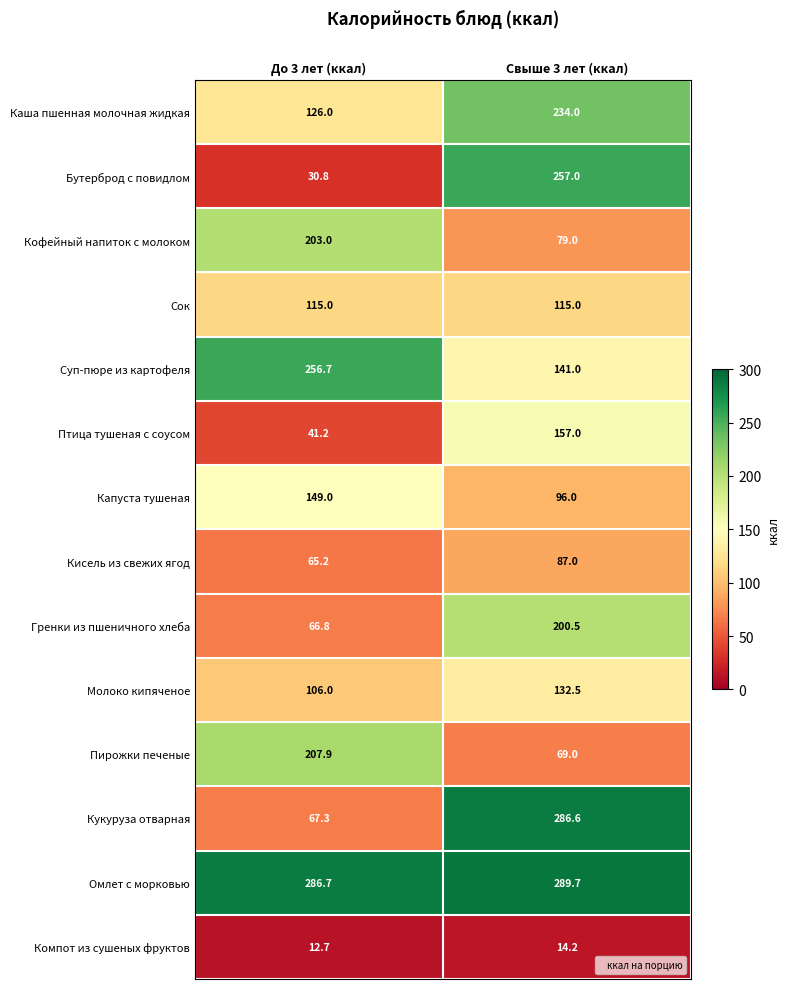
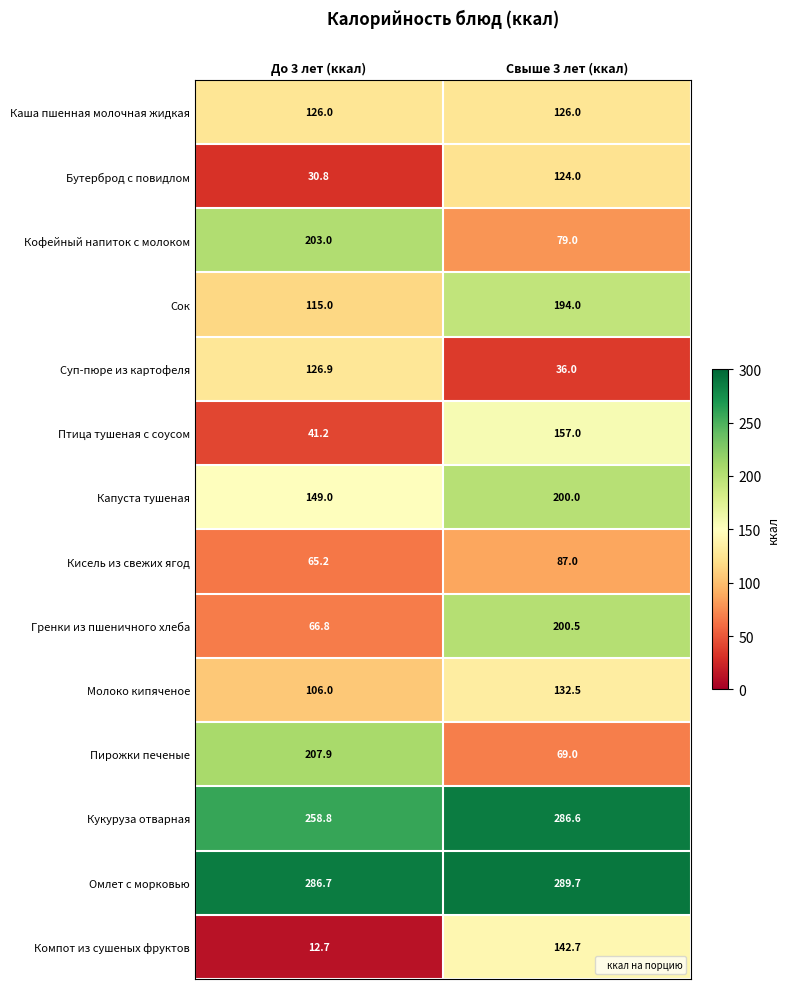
Каша пшенная молочная жидкая, Свыше 3 лет (ккал): 234.0 -> 126.0
Бутерброд с повидлом, Свыше 3 лет (ккал): 257.0 -> 124.0
Сок, Свыше 3 лет (ккал): 115.0 -> 194.0
Суп-пюре из картофеля, До 3 лет (ккал): 256.7 -> 126.9
Суп-пюре из картофеля, Свыше 3 лет (ккал): 141.0 -> 36.0
Капуста тушеная, Свыше 3 лет (ккал): 96.0 -> 200.0
Кукуруза отварная, До 3 лет (ккал): 67.3 -> 258.8
Компот из сушеных фруктов, Свыше 3 лет (ккал): 14.2 -> 142.7
